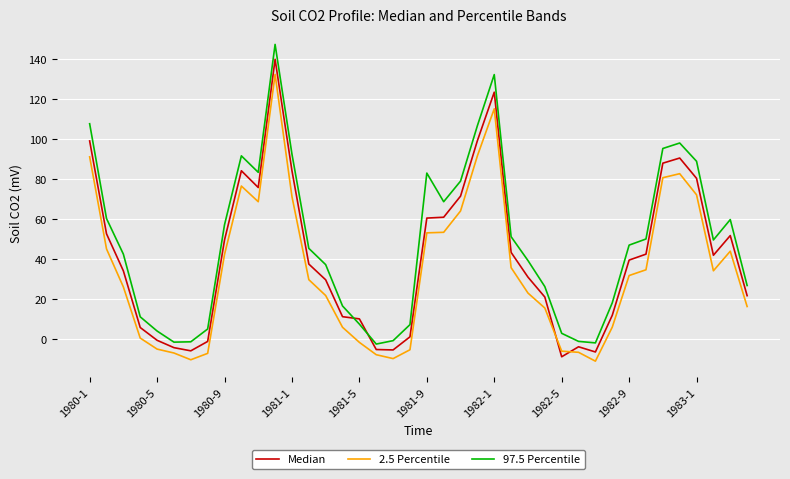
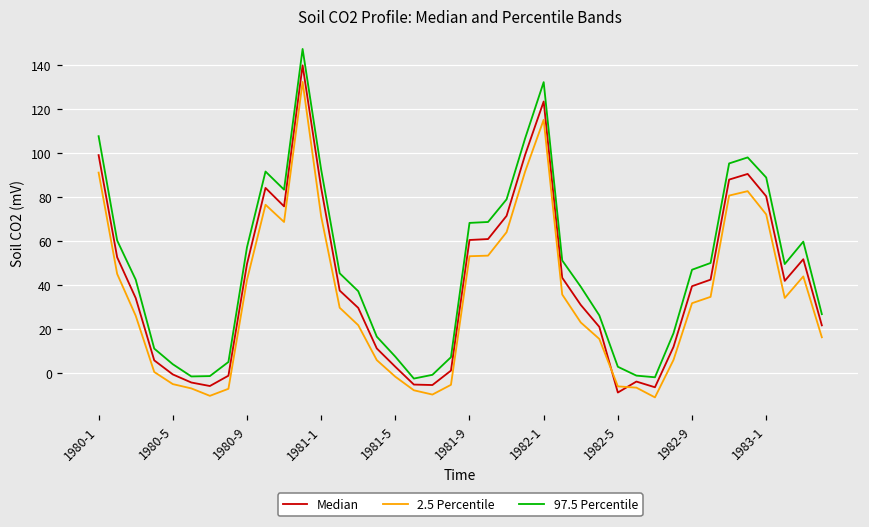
Median, 1981-5: 10 -> 3
97.5 Percentile, 1981-9: 83 -> 68
